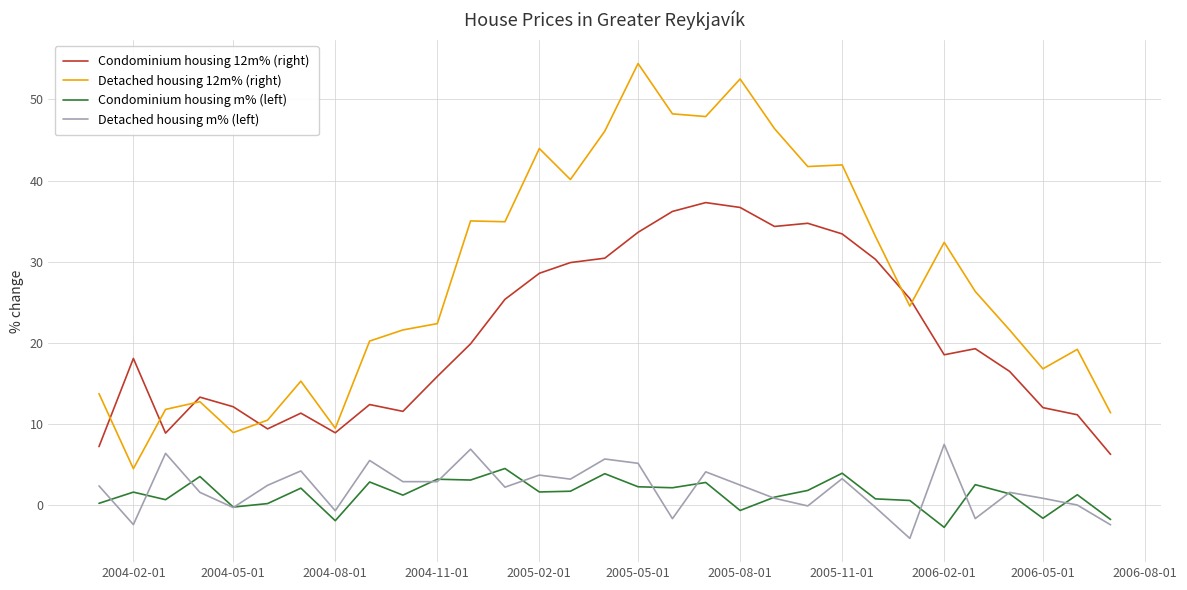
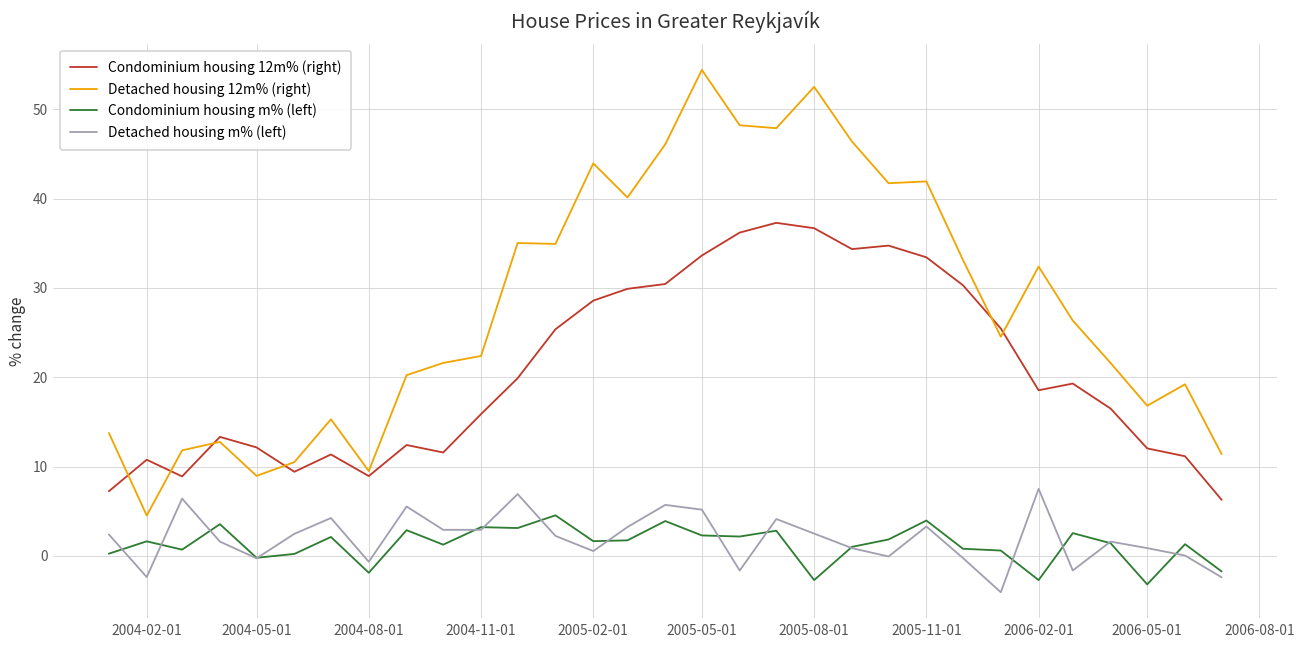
Condominium housing 12m% (right), 2004-02-01: 18 -> 11
Detached housing m% (left), 2005-02-01: 4 -> 1
Condominium housing m% (left), 2005-08-01: -1 -> -3
Condominium housing m% (left), 2006-05-01: -2 -> -3
